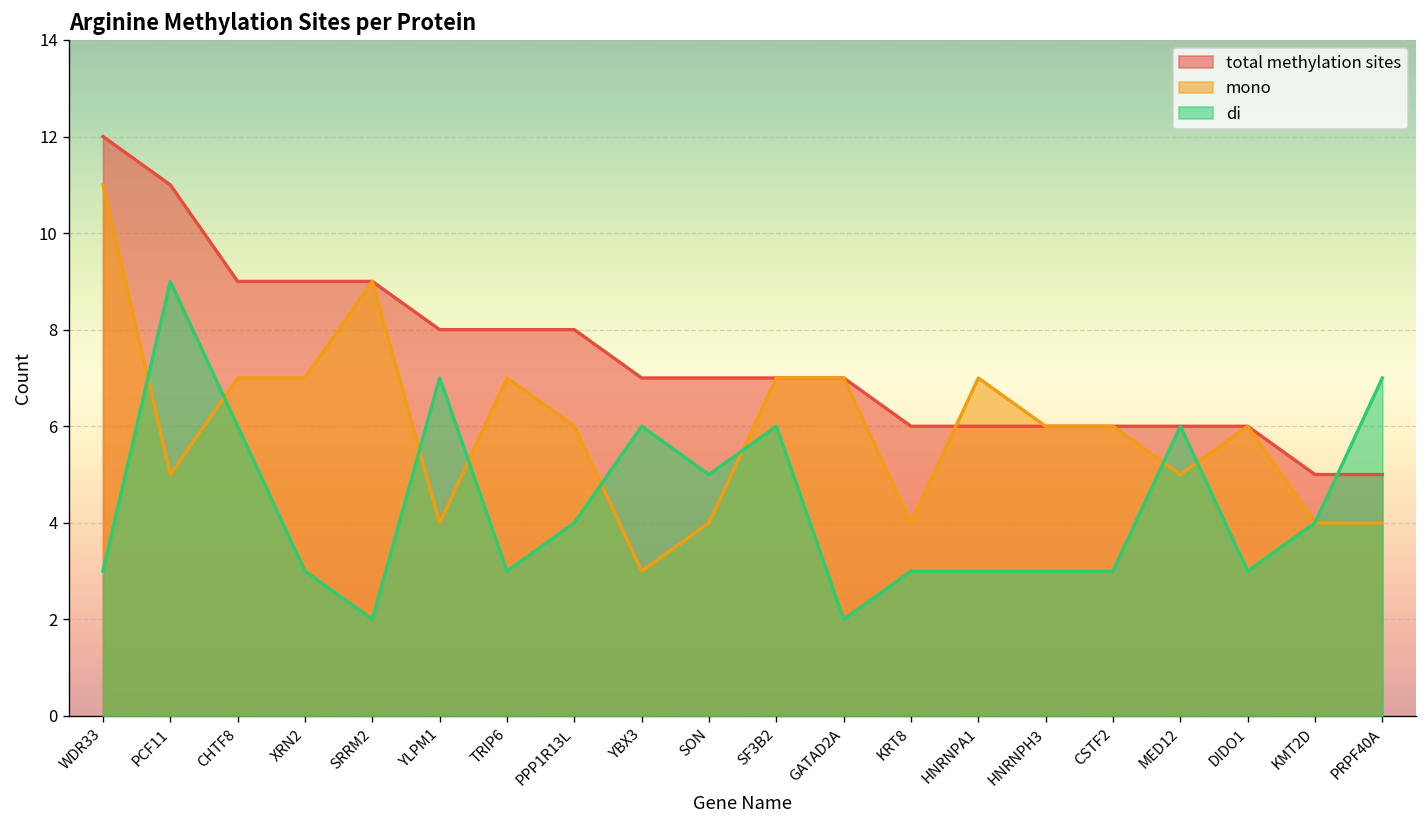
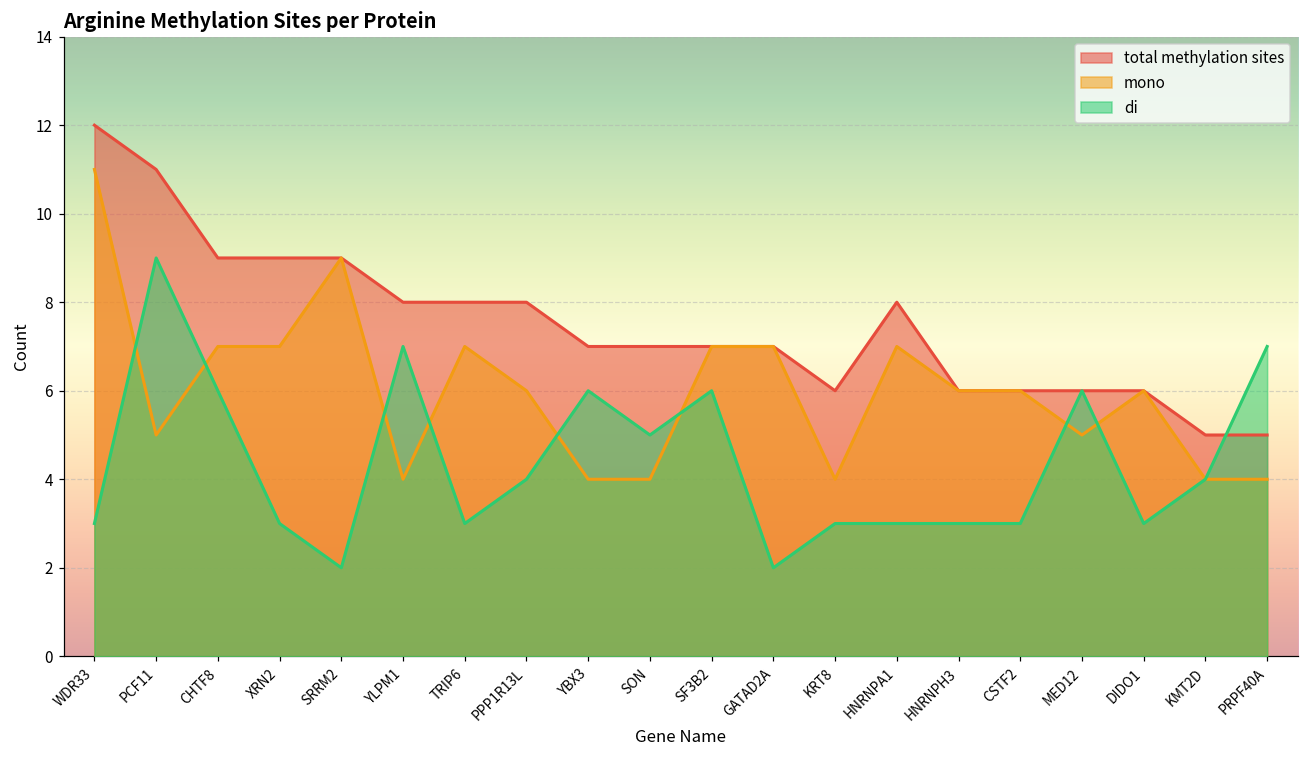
mono, YBX3: 3 -> 4
total methylation sites, HNRNPA1: 6 -> 8
